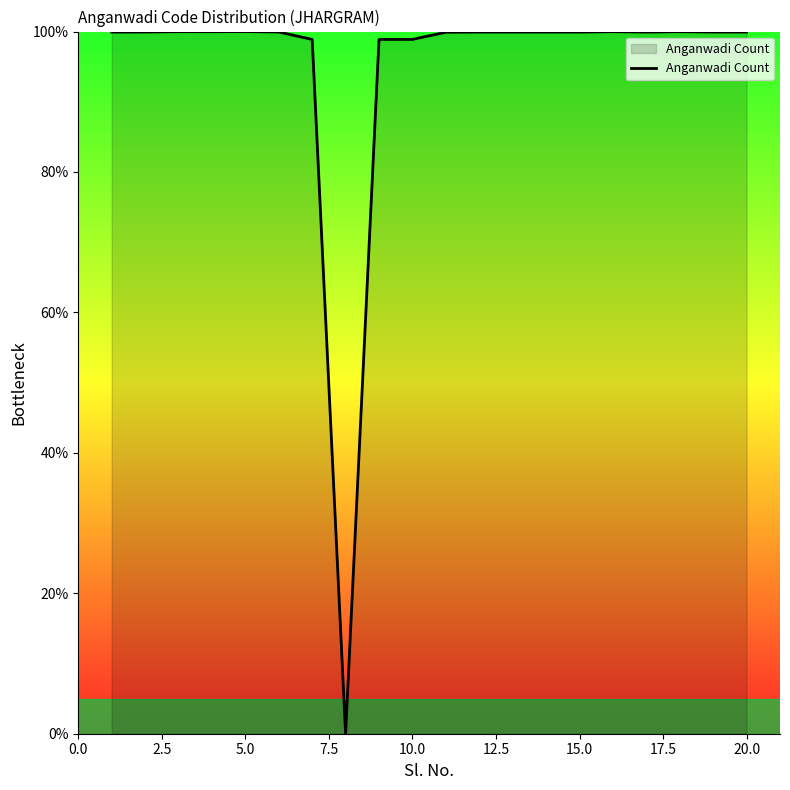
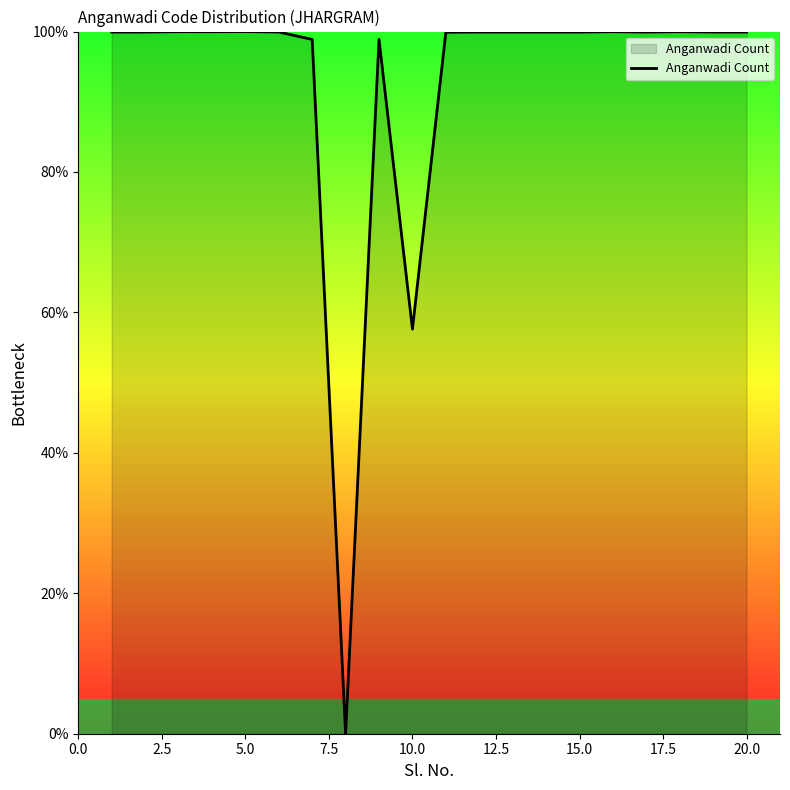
10.0: 99% -> 58%
